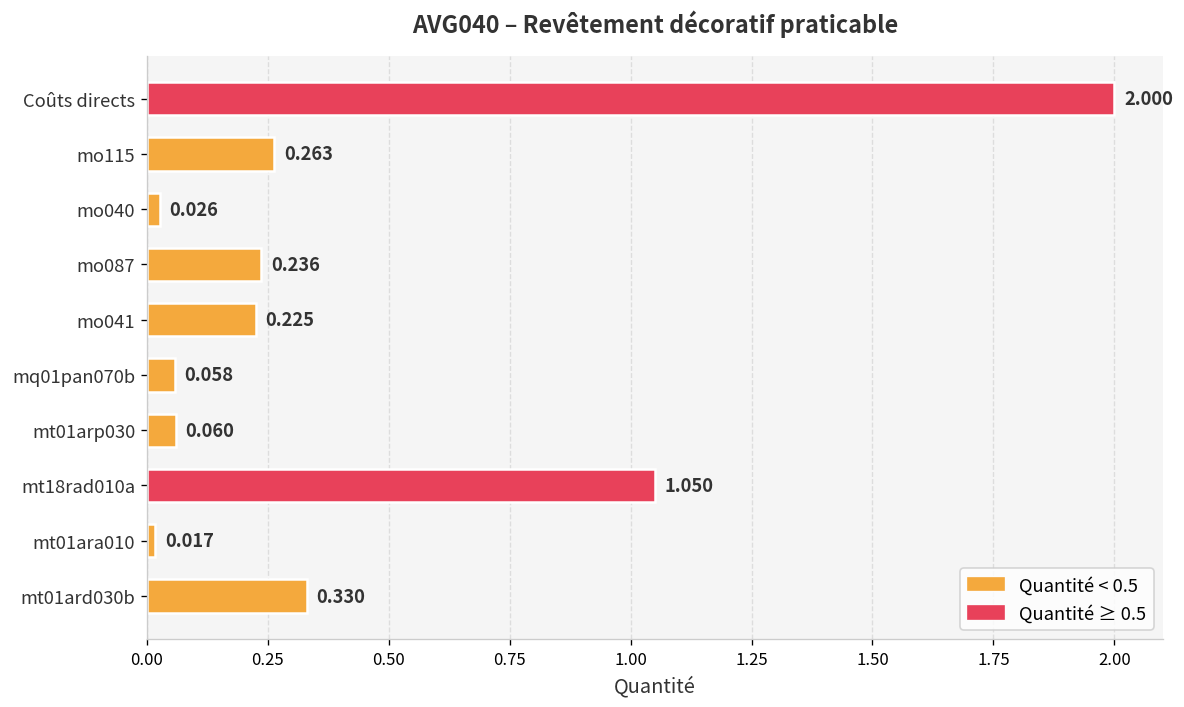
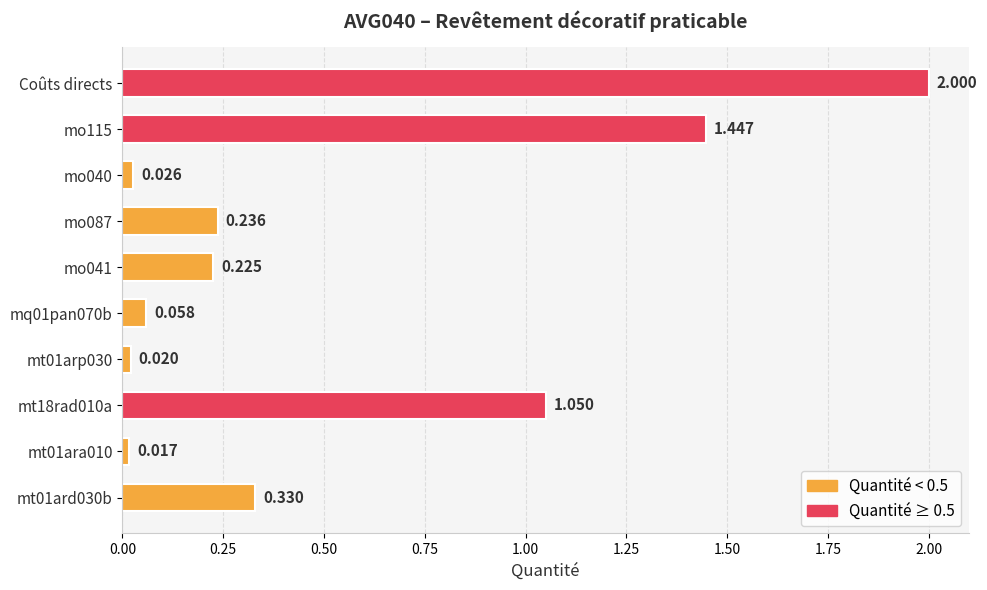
mo115: 0.263 -> 1.447
mt01arp030: 0.060 -> 0.020
